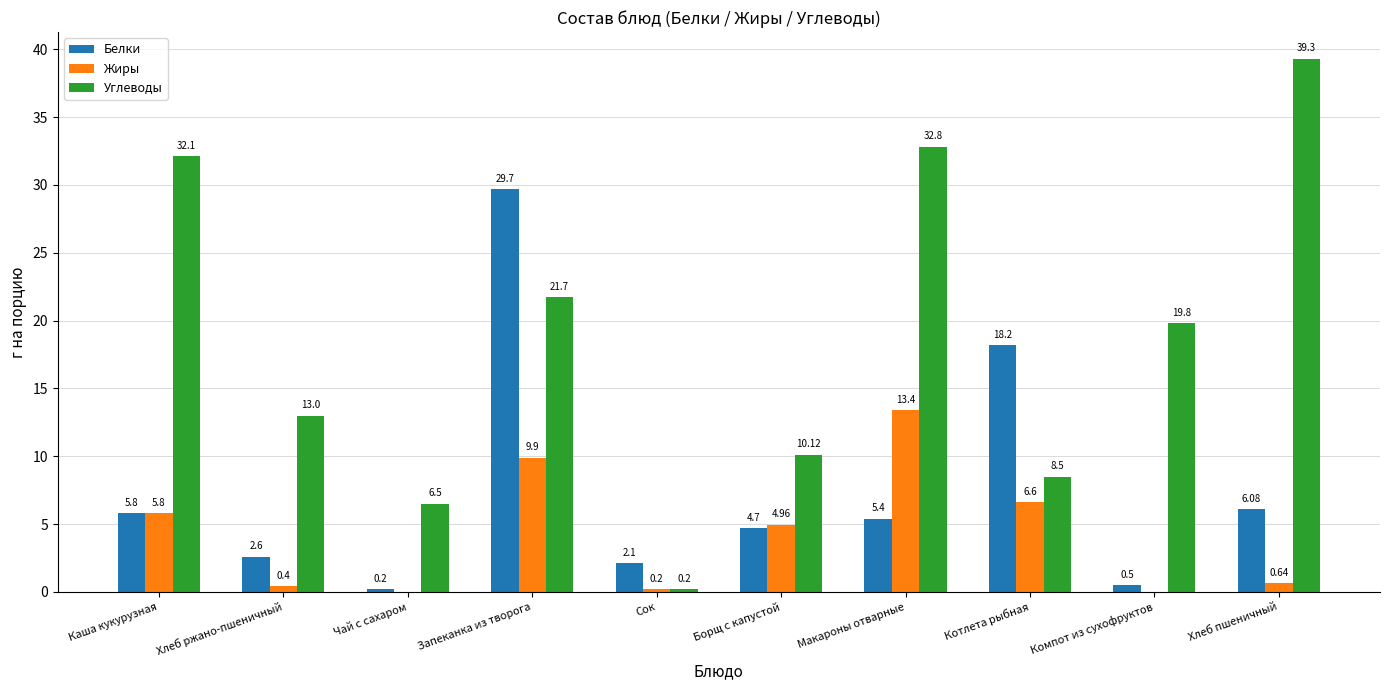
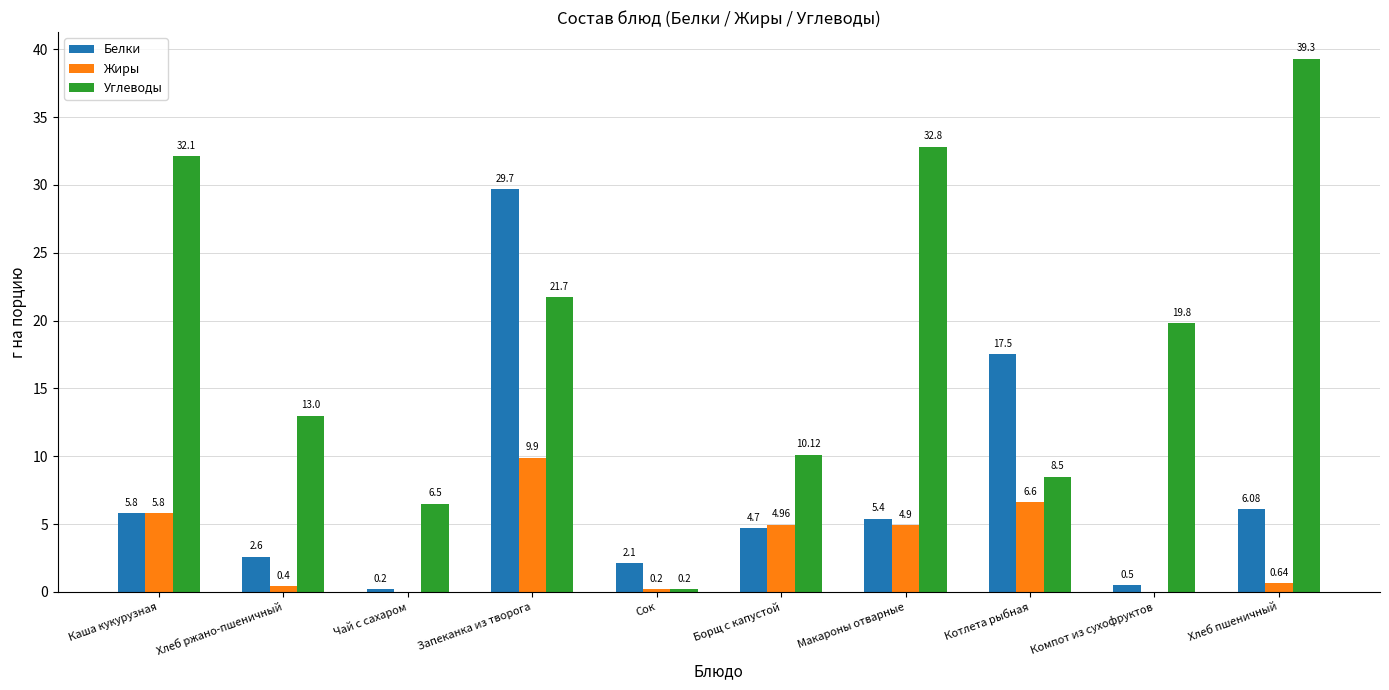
Жиры, Макароны отварные: 13.4 -> 4.9
Белки, Котлета рыбная: 18.2 -> 17.5
